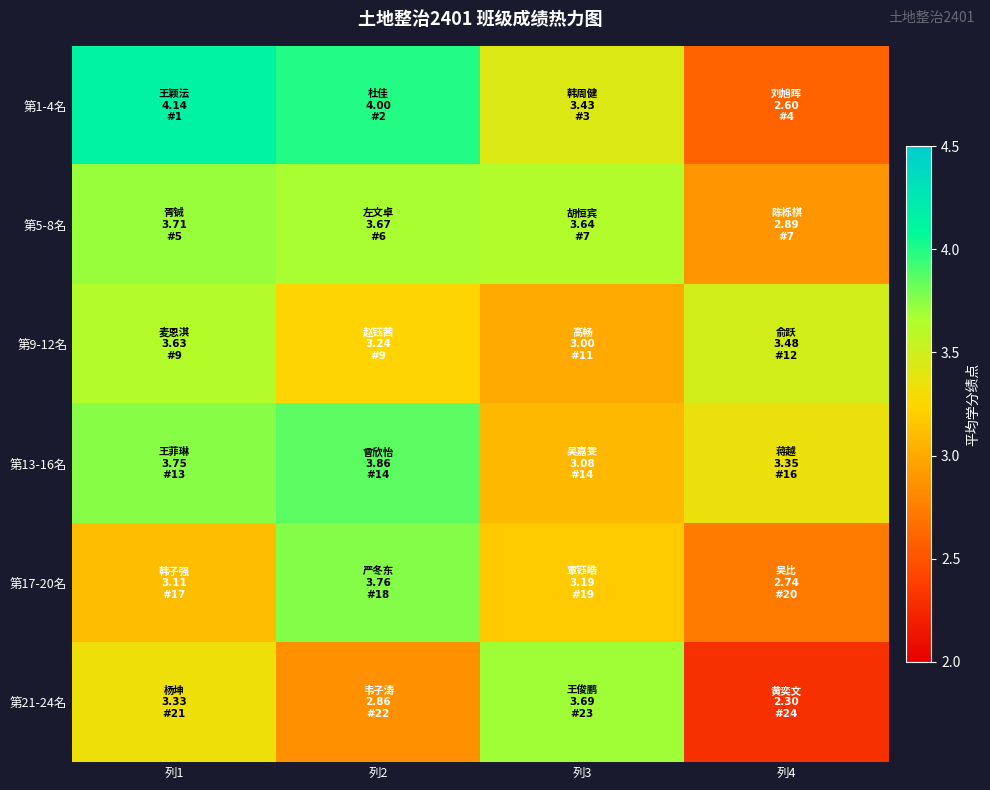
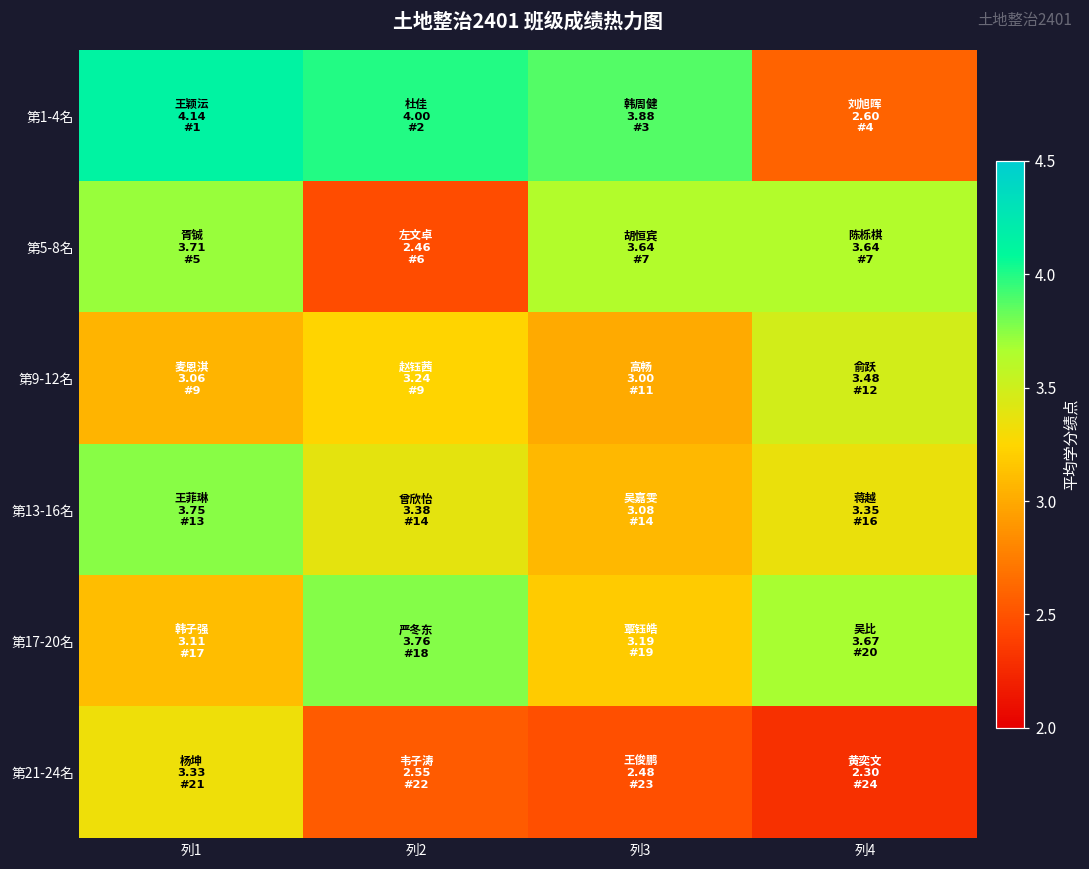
第1-4名, 列3: 3.43 -> 3.88
第5-8名, 列2: 3.67 -> 2.46
第5-8名, 列4: 2.89 -> 3.64
第9-12名, 列1: 3.63 -> 3.06
第13-16名, 列2: 3.86 -> 3.38
第17-20名, 列4: 2.74 -> 3.67
第21-24名, 列2: 2.86 -> 2.55
第21-24名, 列3: 3.69 -> 2.48
